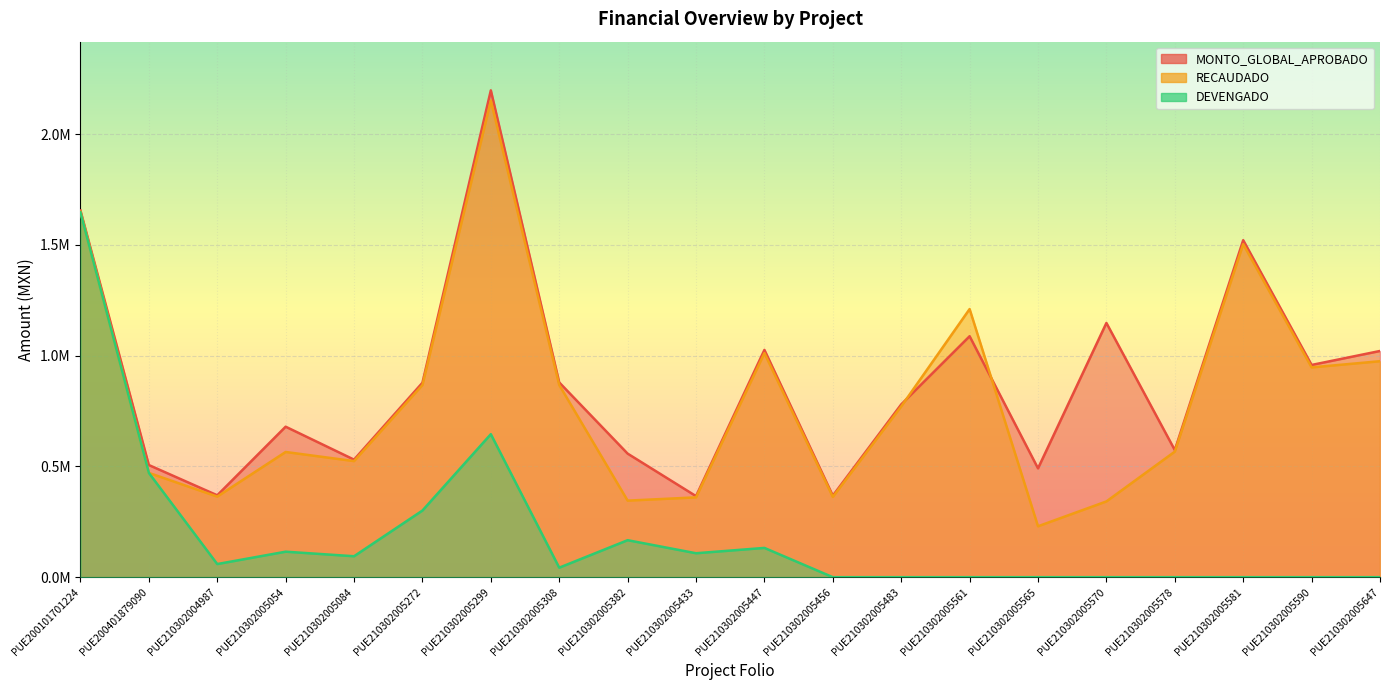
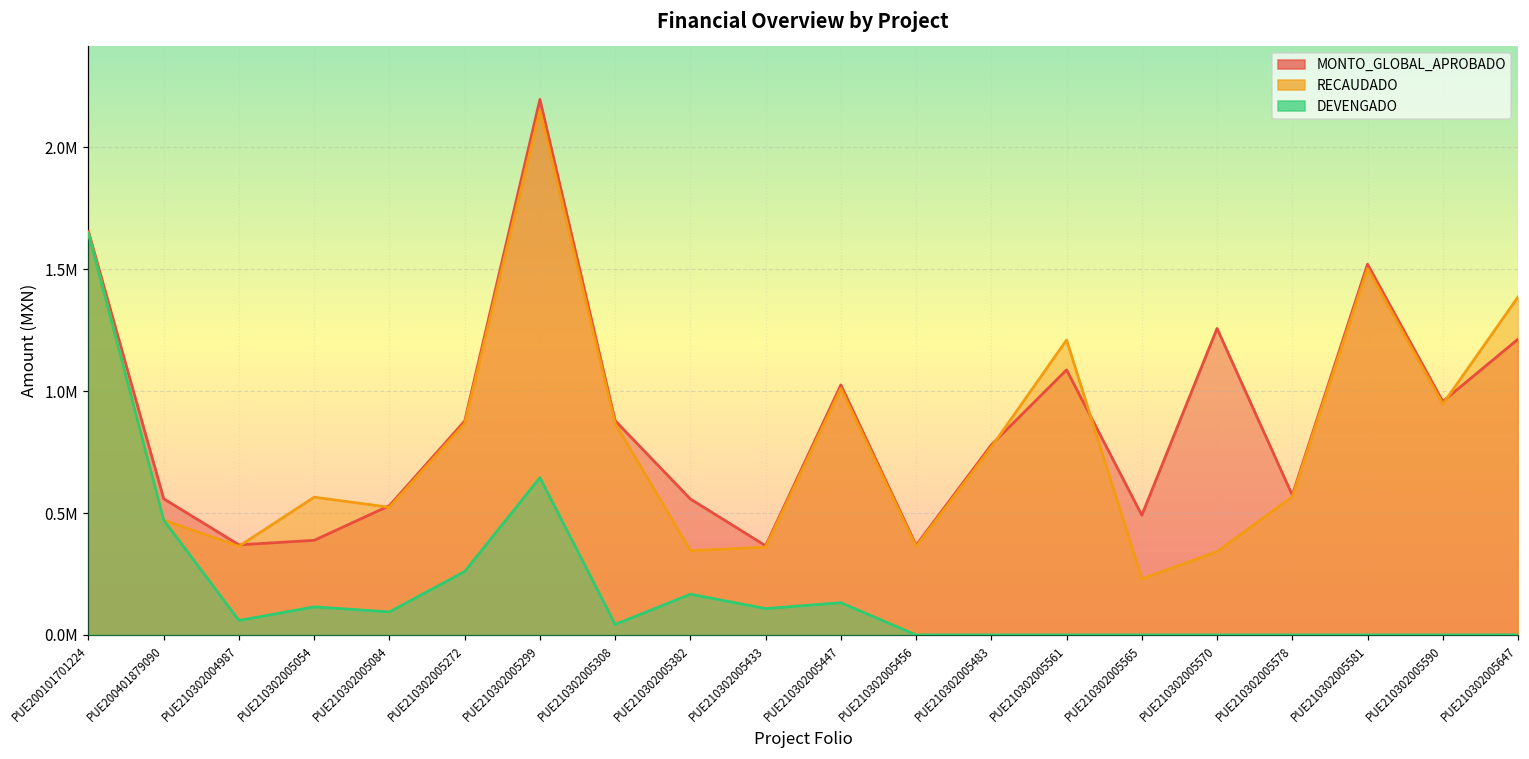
MONTO_GLOBAL_APROBADO, PUE200401879090: 510000 -> 560000
MONTO_GLOBAL_APROBADO, PUE210302005054: 680000 -> 390000
DEVENGADO, PUE210302005272: 300000 -> 260000
MONTO_GLOBAL_APROBADO, PUE210302005570: 1150000 -> 1260000
MONTO_GLOBAL_APROBADO, PUE210302005647: 1020000 -> 1210000
RECAUDADO, PUE210302005647: 970000 -> 1390000
